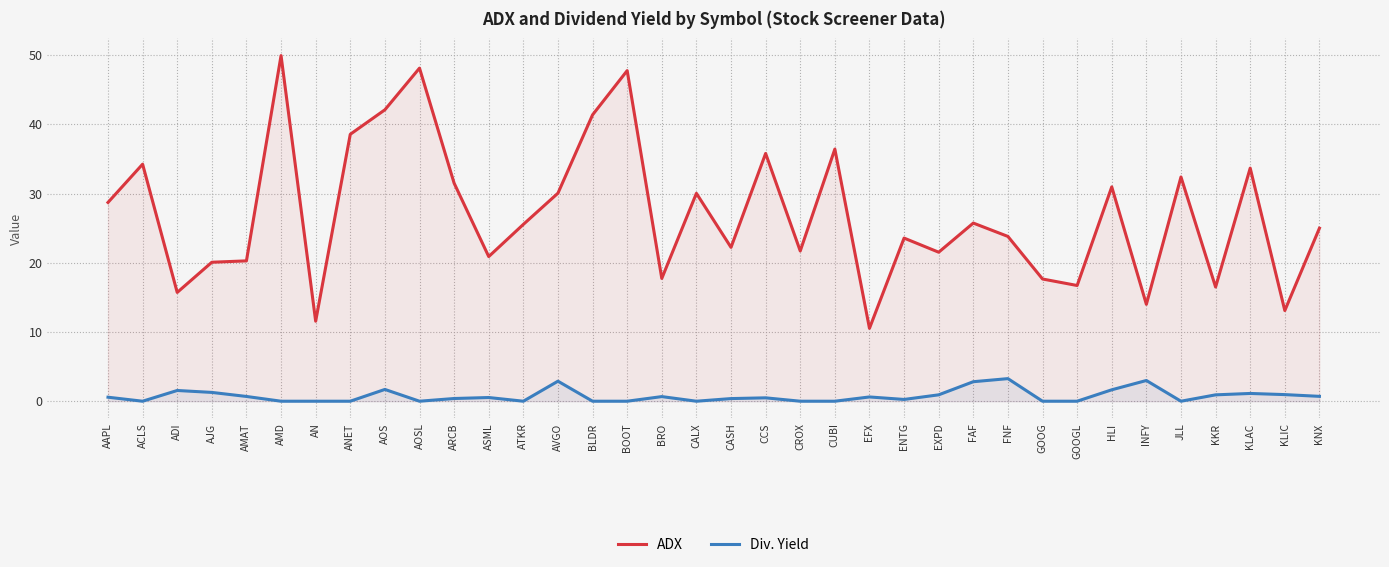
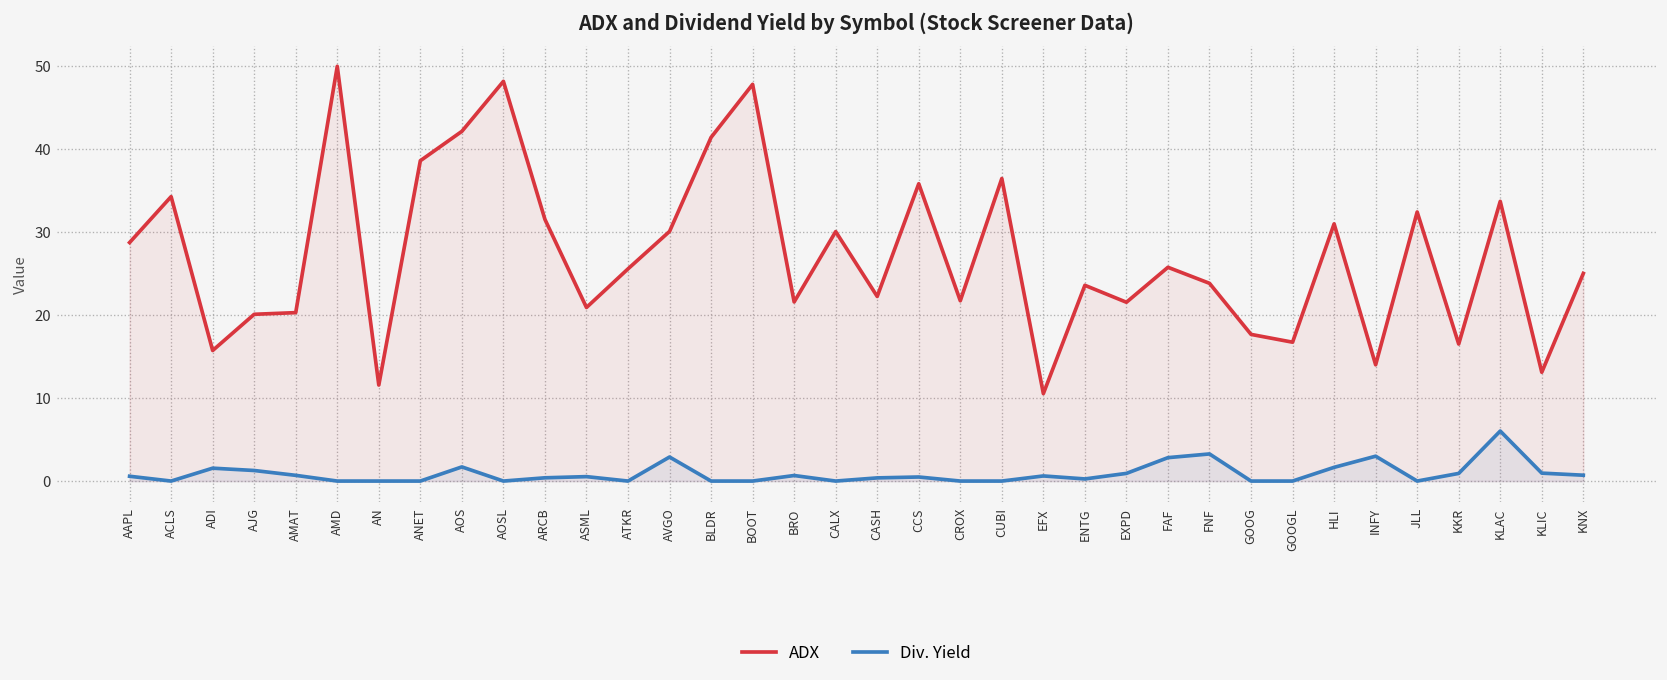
ADX, BRO: 18 -> 22
Div. Yield, KLAC: 1 -> 6
